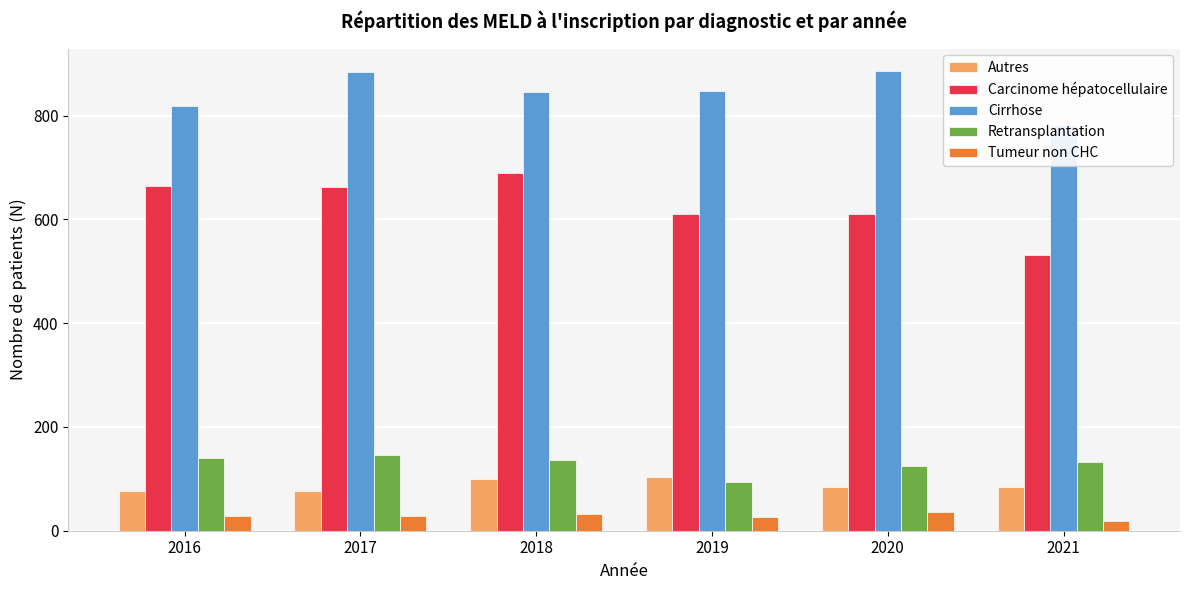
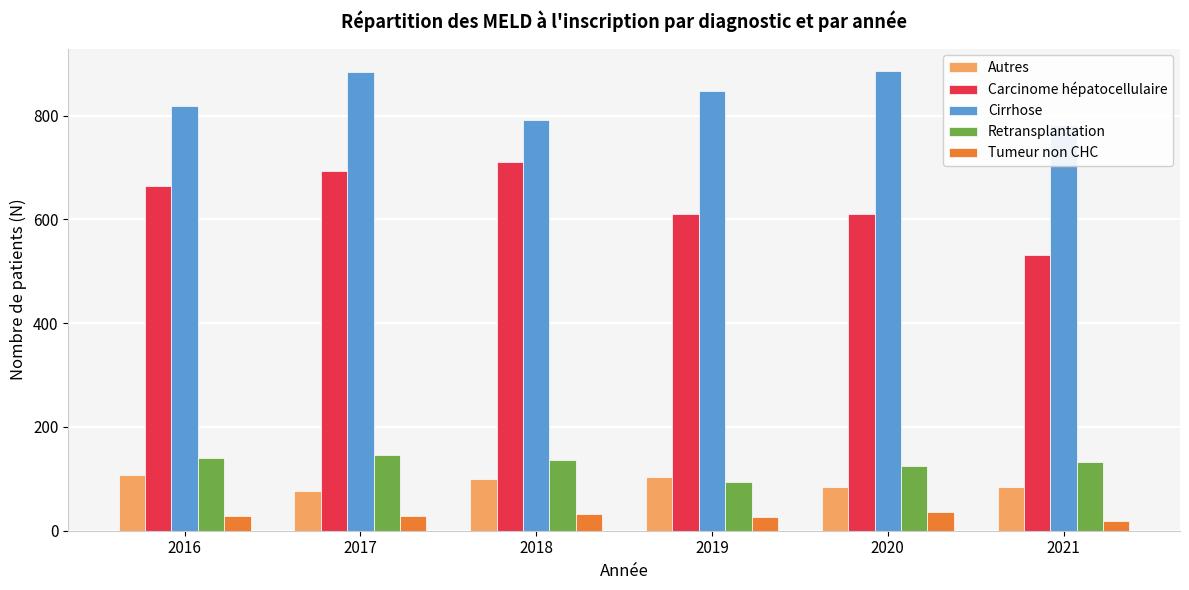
Autres, 2016: 80 -> 110
Carcinome hépatocellulaire, 2017: 660 -> 690
Carcinome hépatocellulaire, 2018: 690 -> 710
Cirrhose, 2018: 850 -> 790
